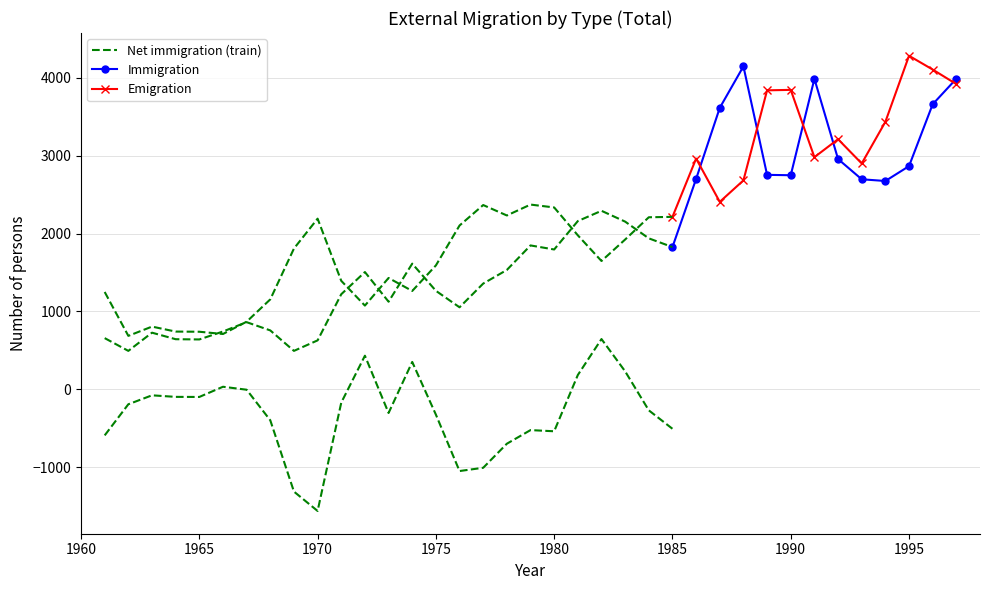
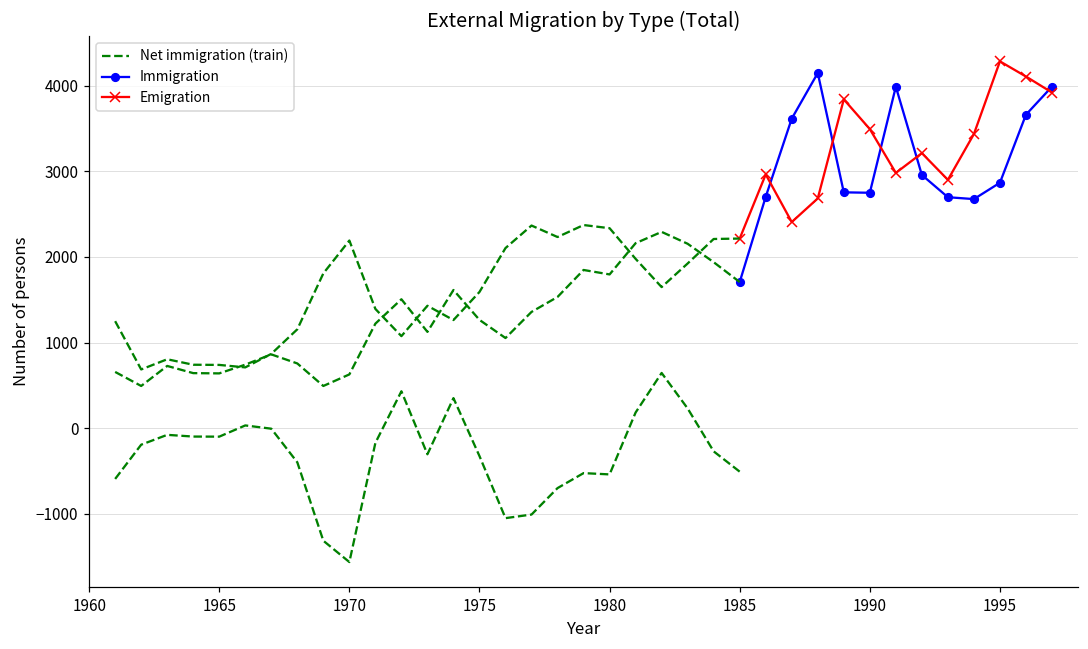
Immigration, 1985: 1800 -> 1700
Emigration, 1990: 3800 -> 3500
